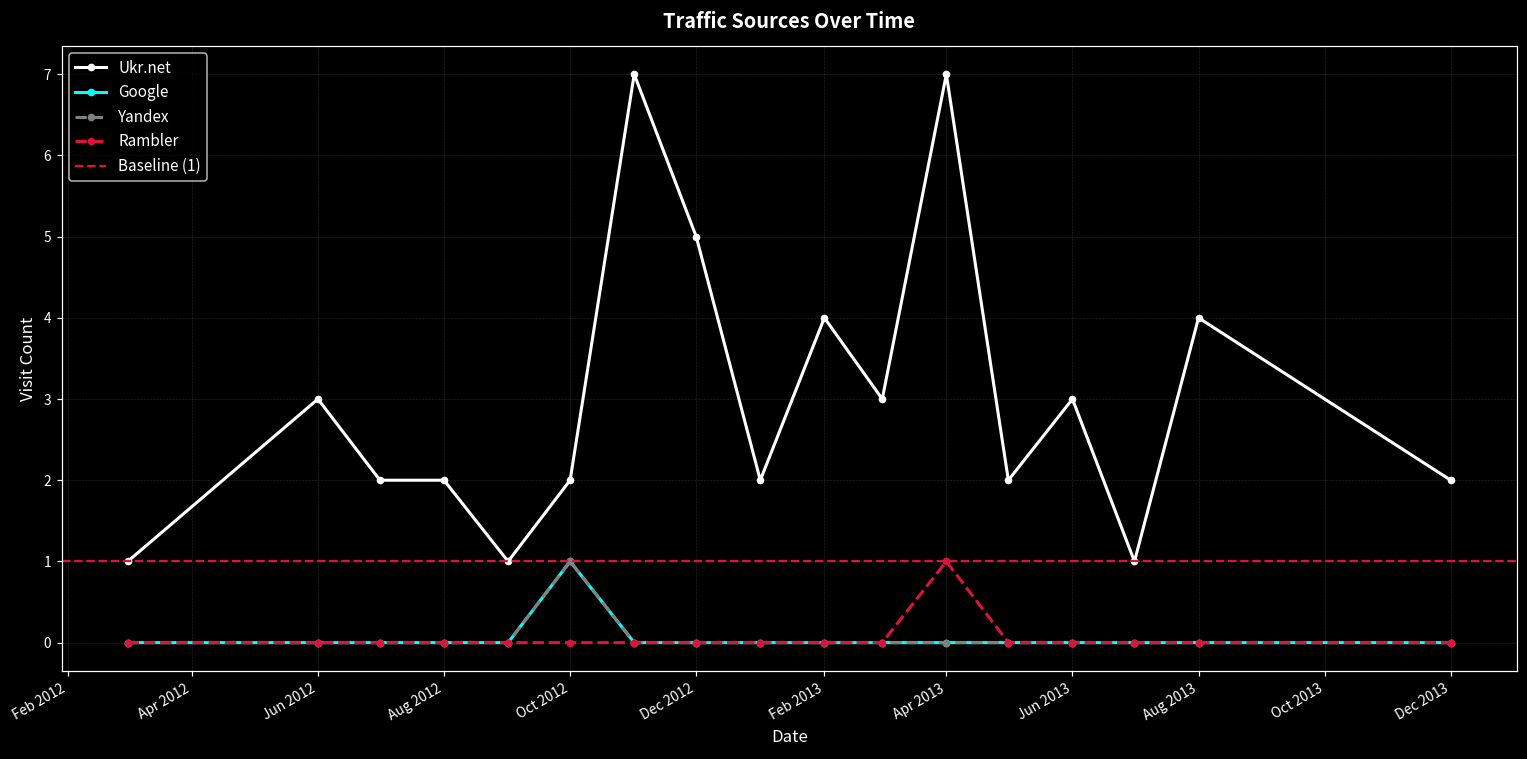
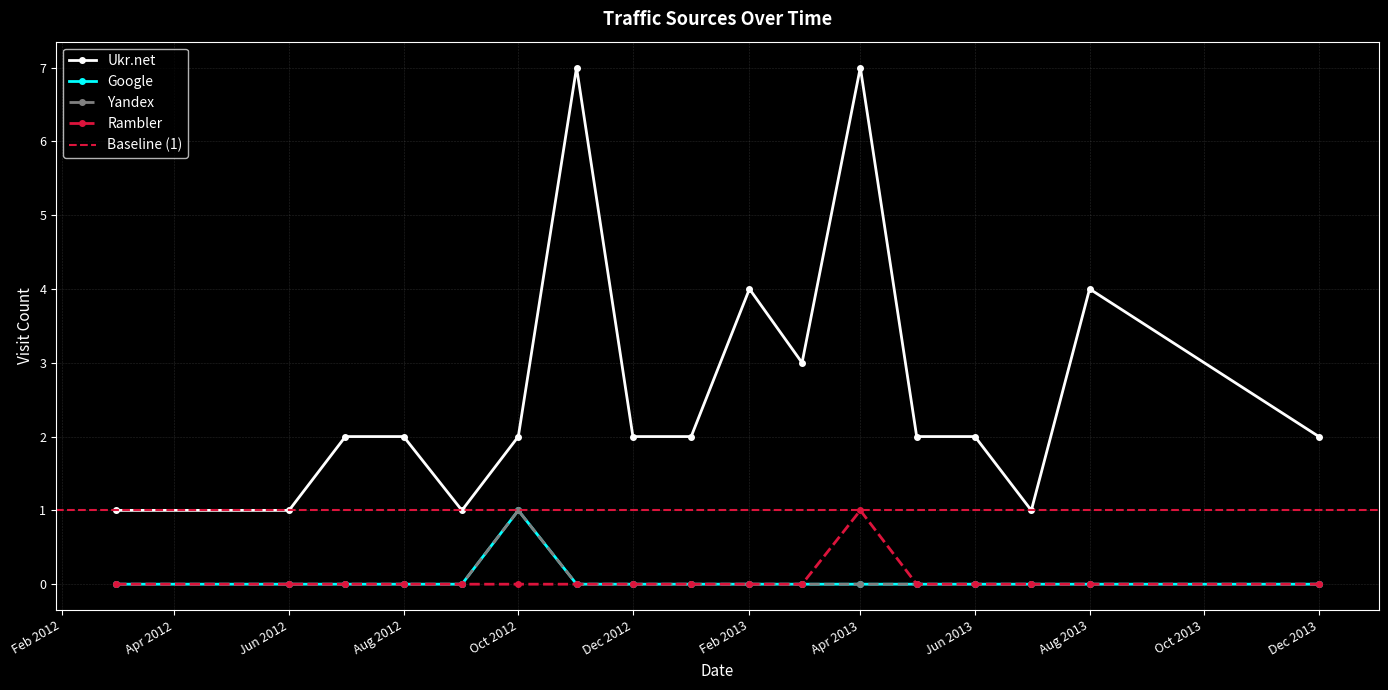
Ukr.net, Jun 2012: 3 -> 1
Ukr.net, Dec 2012: 5 -> 2
Ukr.net, Jun 2013: 3 -> 2
